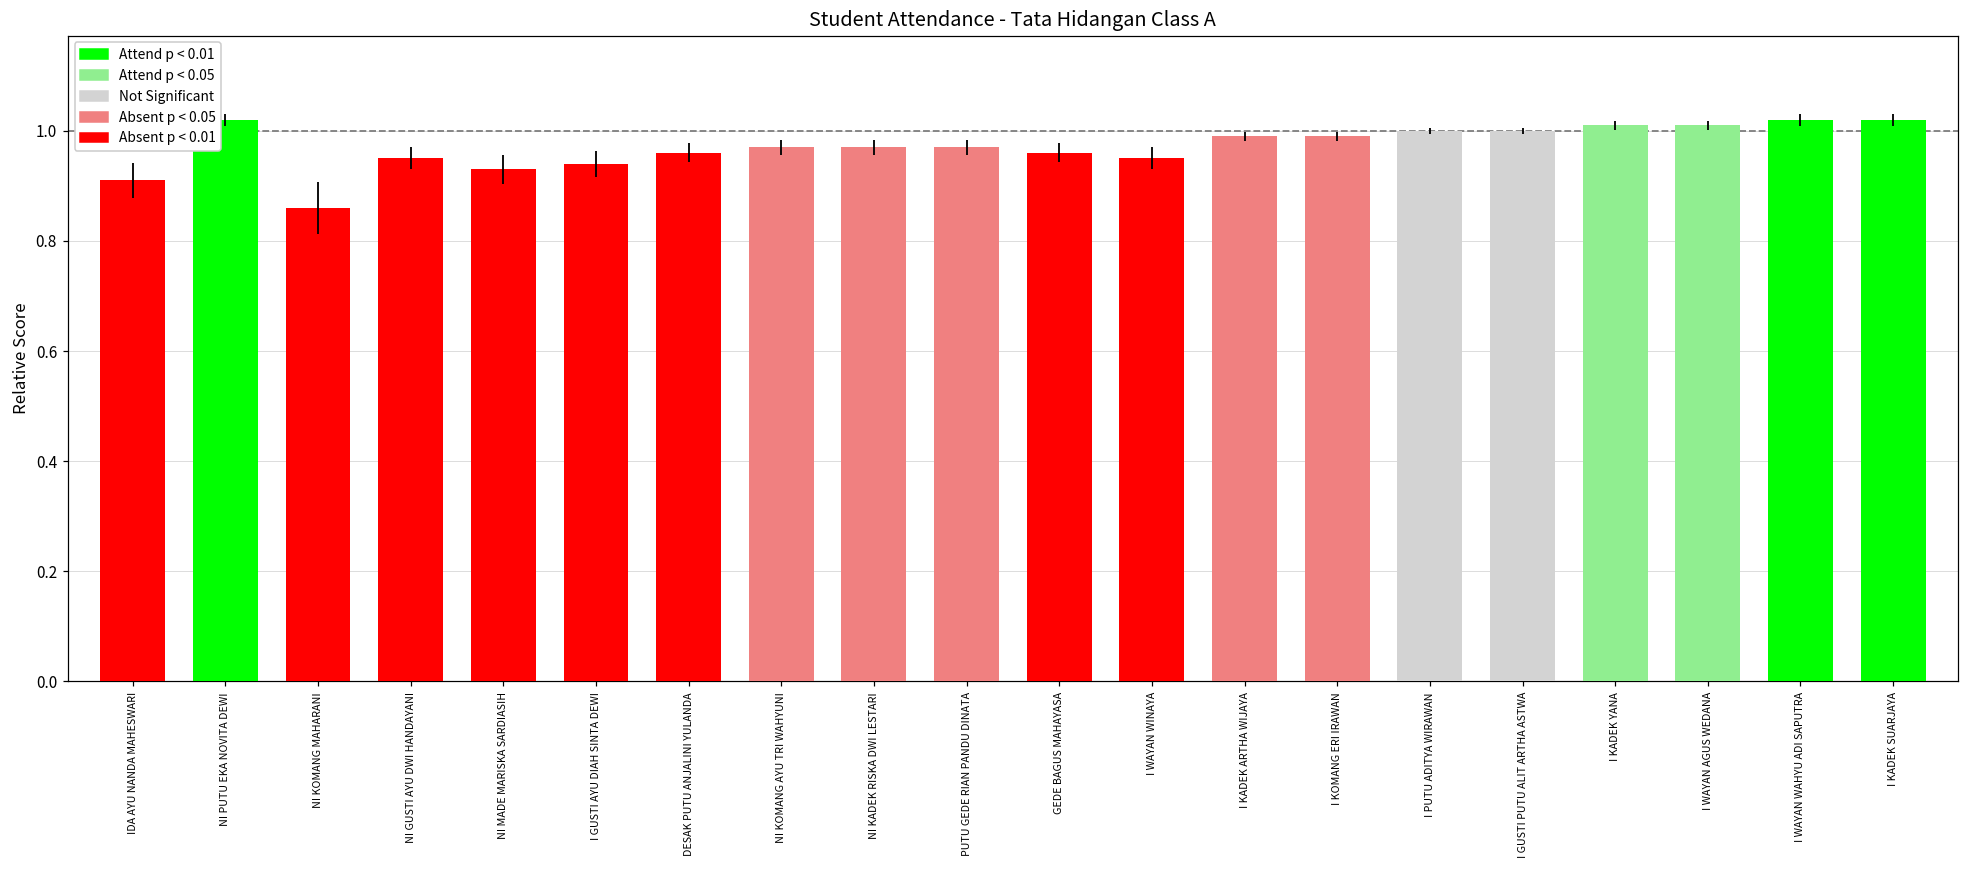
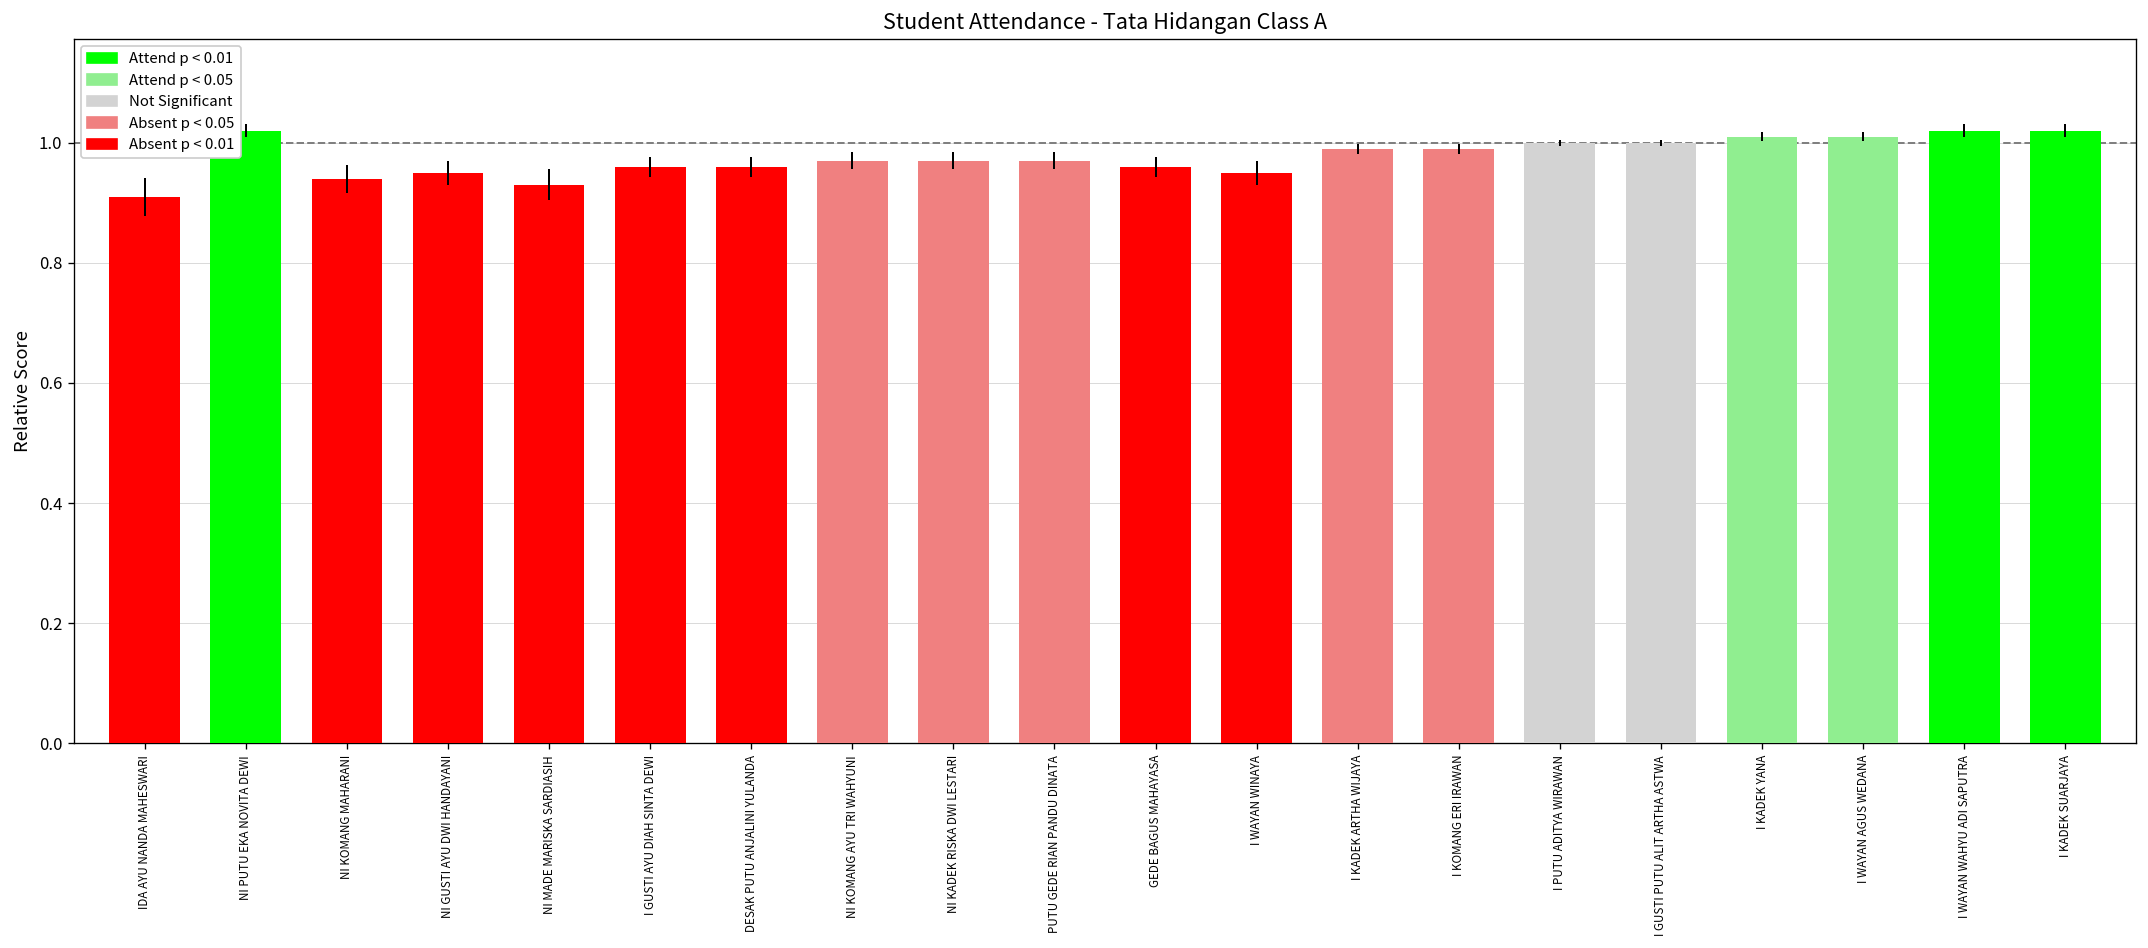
NI KOMANG MAHARANI: 0.86 -> 0.94
I GUSTI AYU DIAH SINTA DEWI: 0.94 -> 0.96
